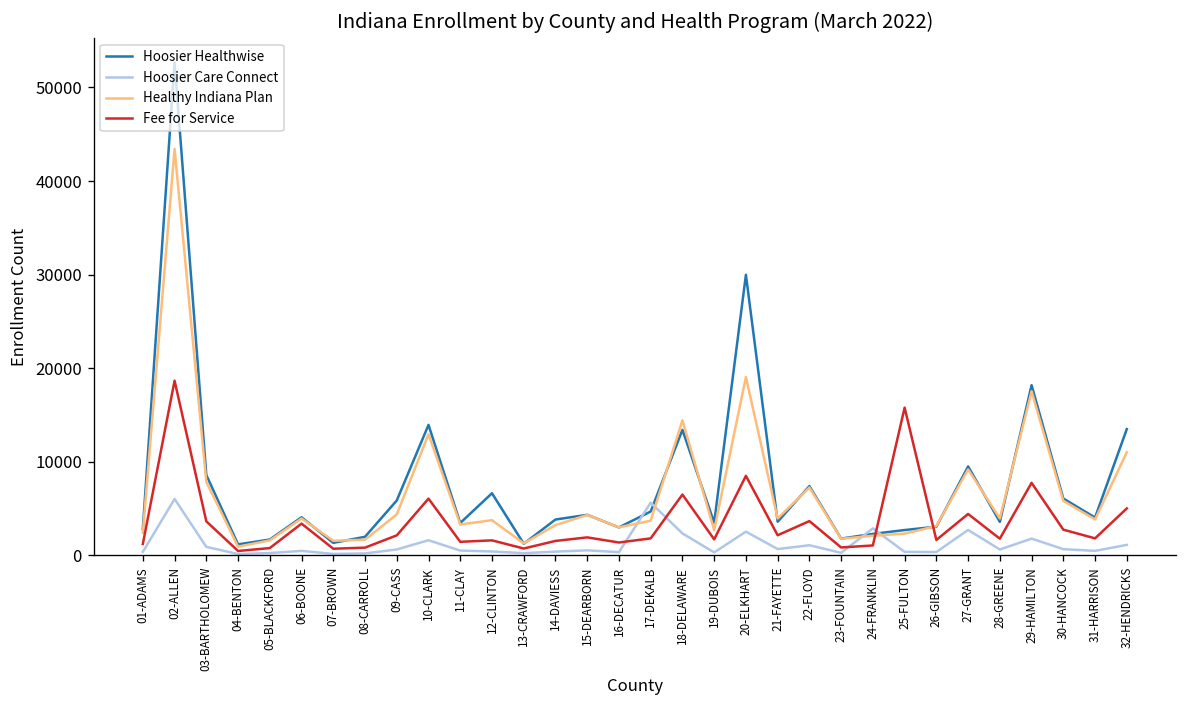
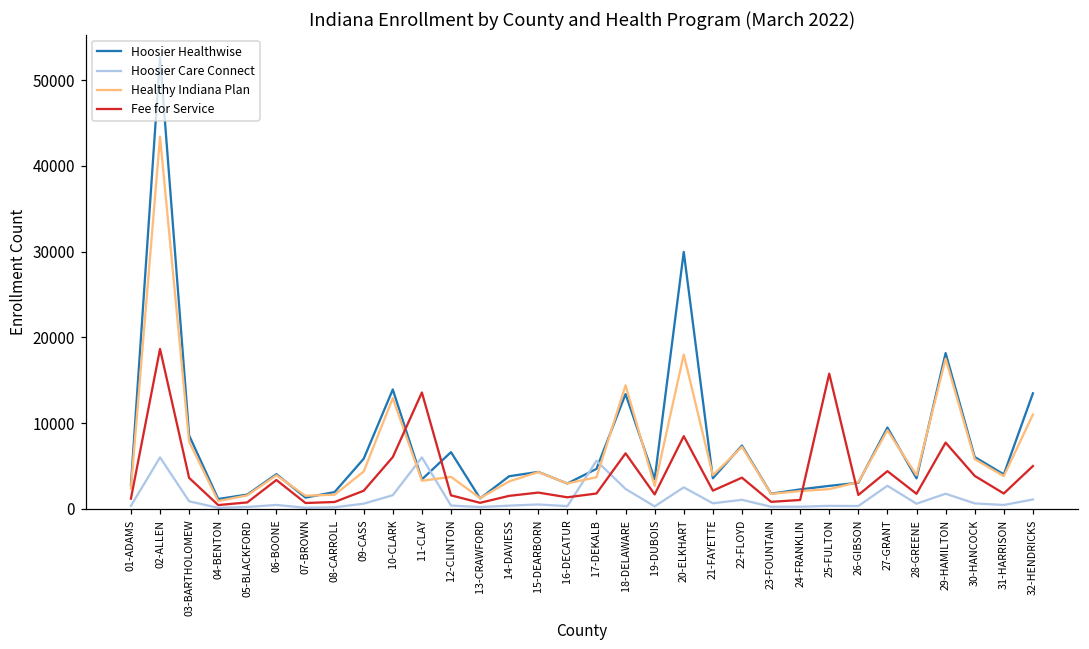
Hoosier Care Connect, 11-CLAY: 1000 -> 6000
Fee for Service, 11-CLAY: 1000 -> 14000
Healthy Indiana Plan, 20-ELKHART: 19000 -> 18000
Hoosier Care Connect, 24-FRANKLIN: 3000 -> 0
Fee for Service, 30-HANCOCK: 3000 -> 4000
